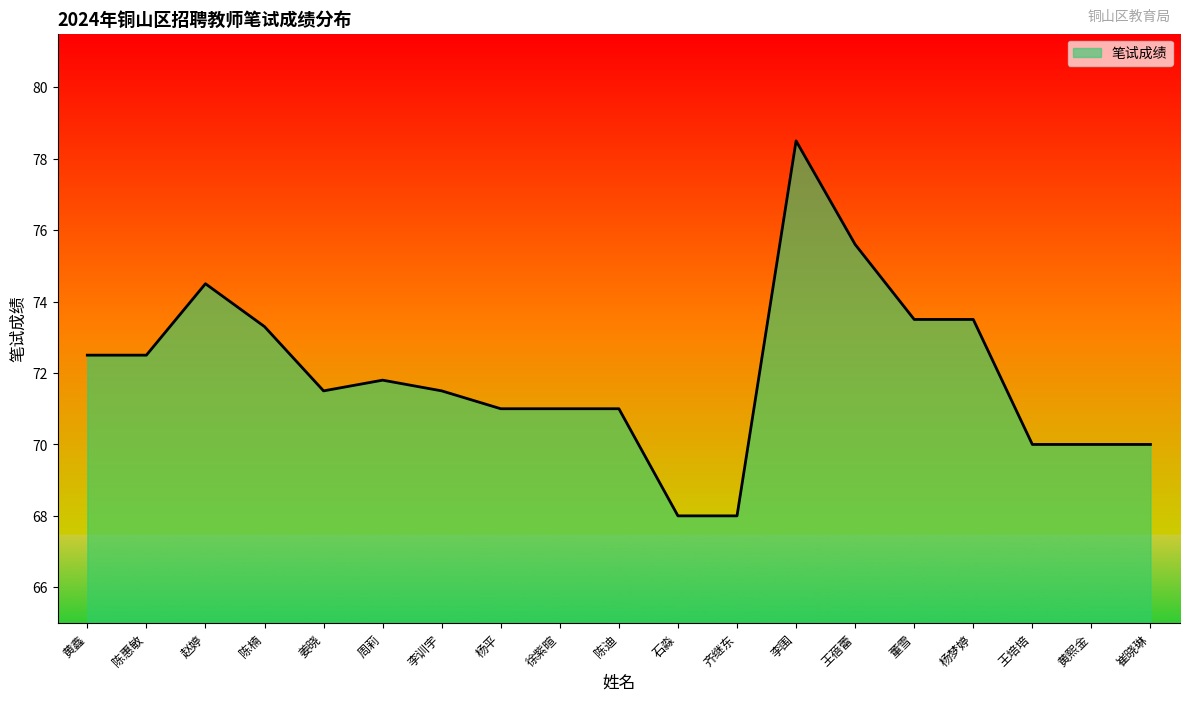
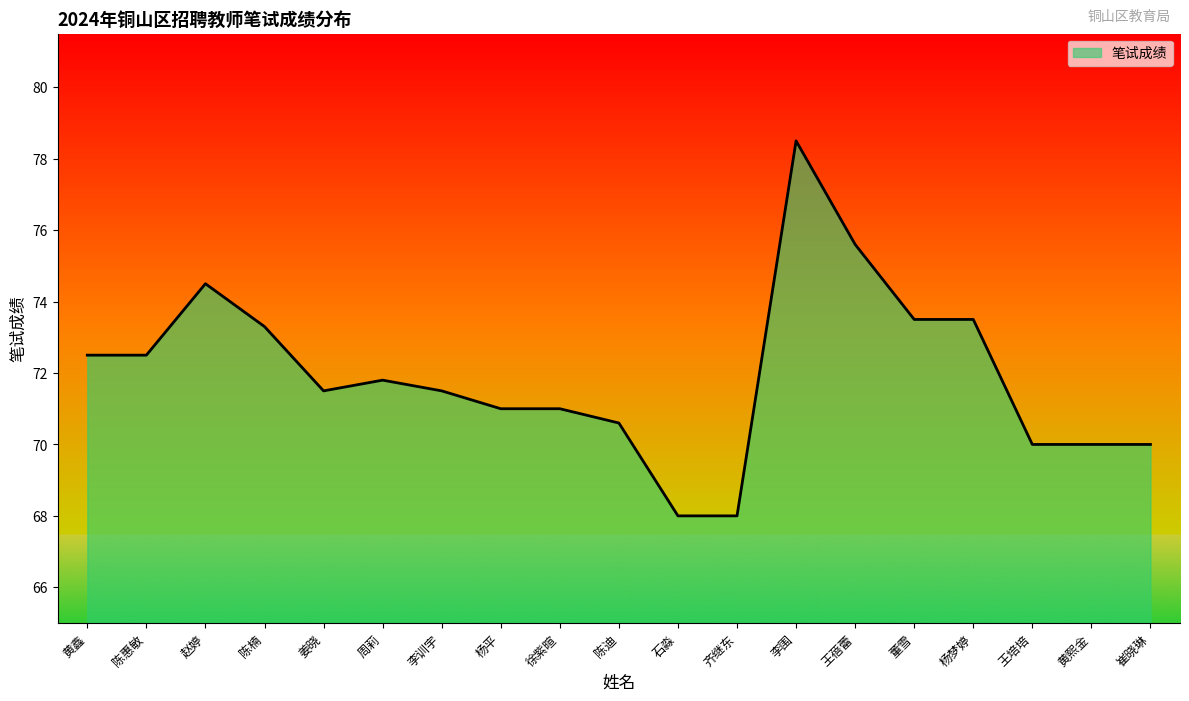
陈迪: 71.0 -> 70.6
